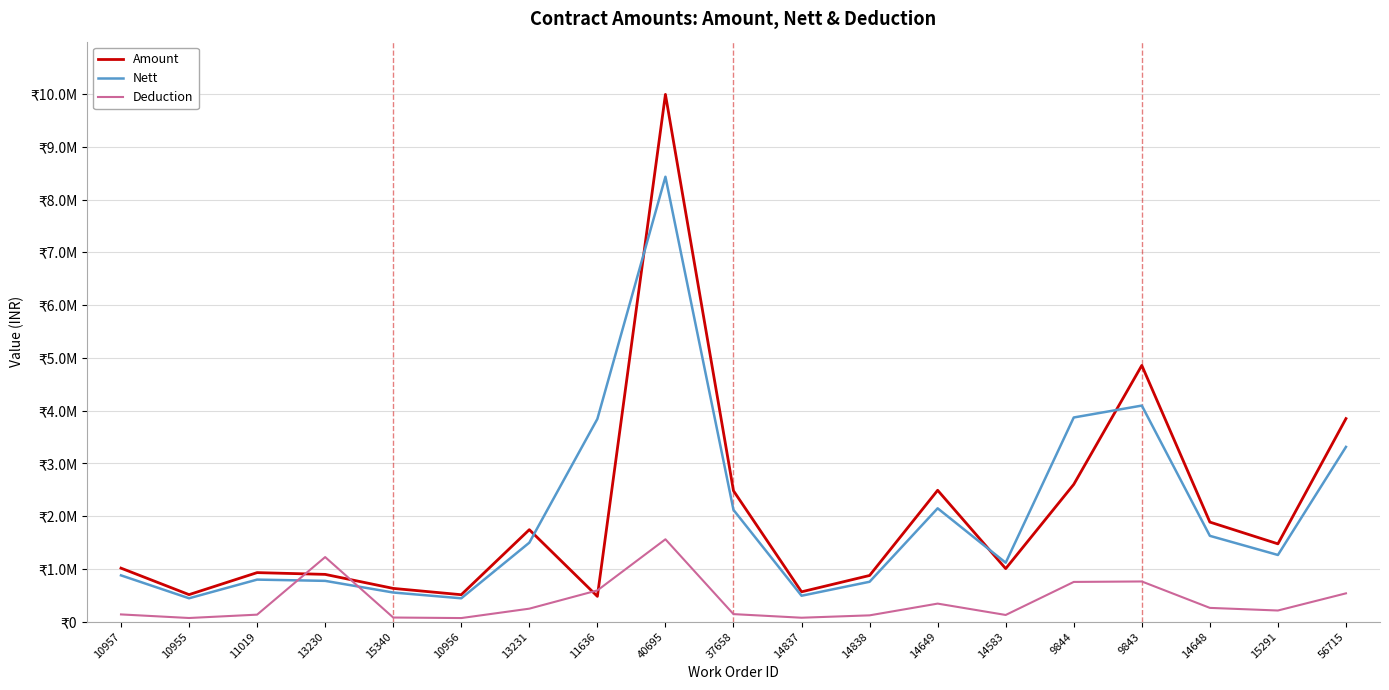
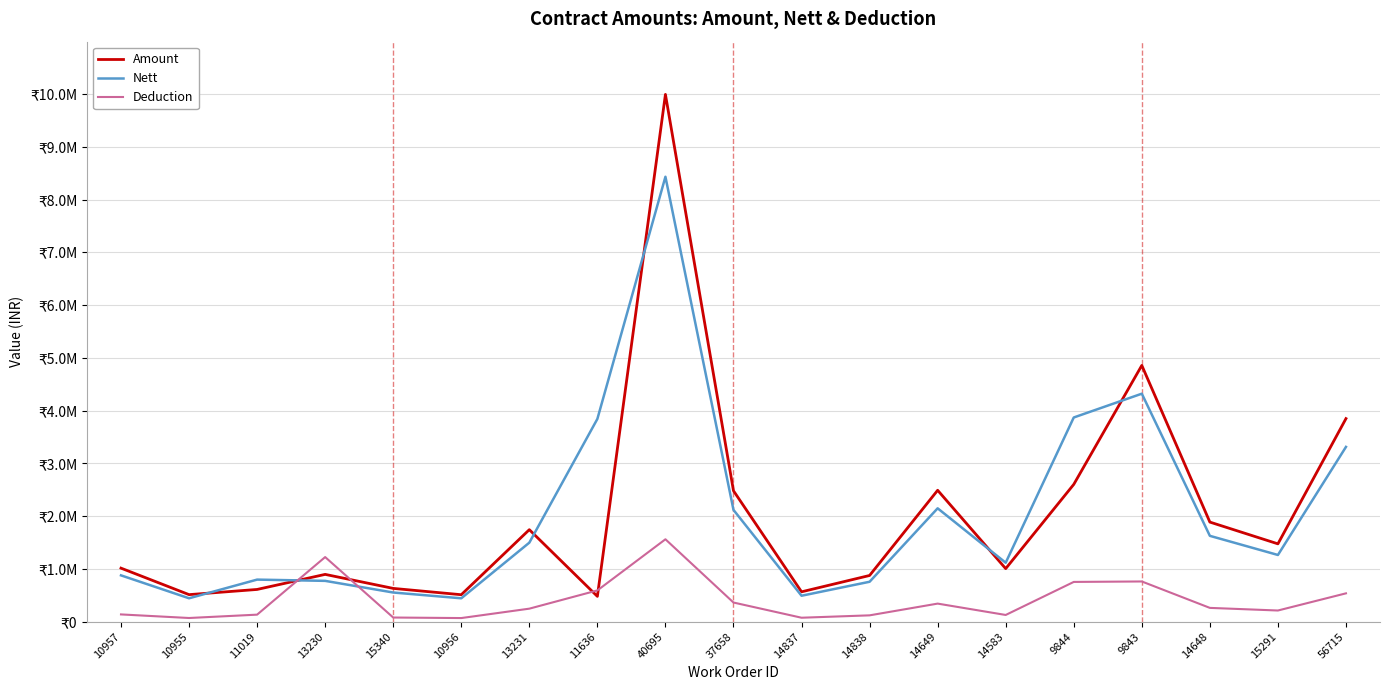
Amount, 11019: ₹900000 -> ₹600000
Deduction, 37658: ₹100000 -> ₹400000
Nett, 9843: ₹4100000 -> ₹4300000
